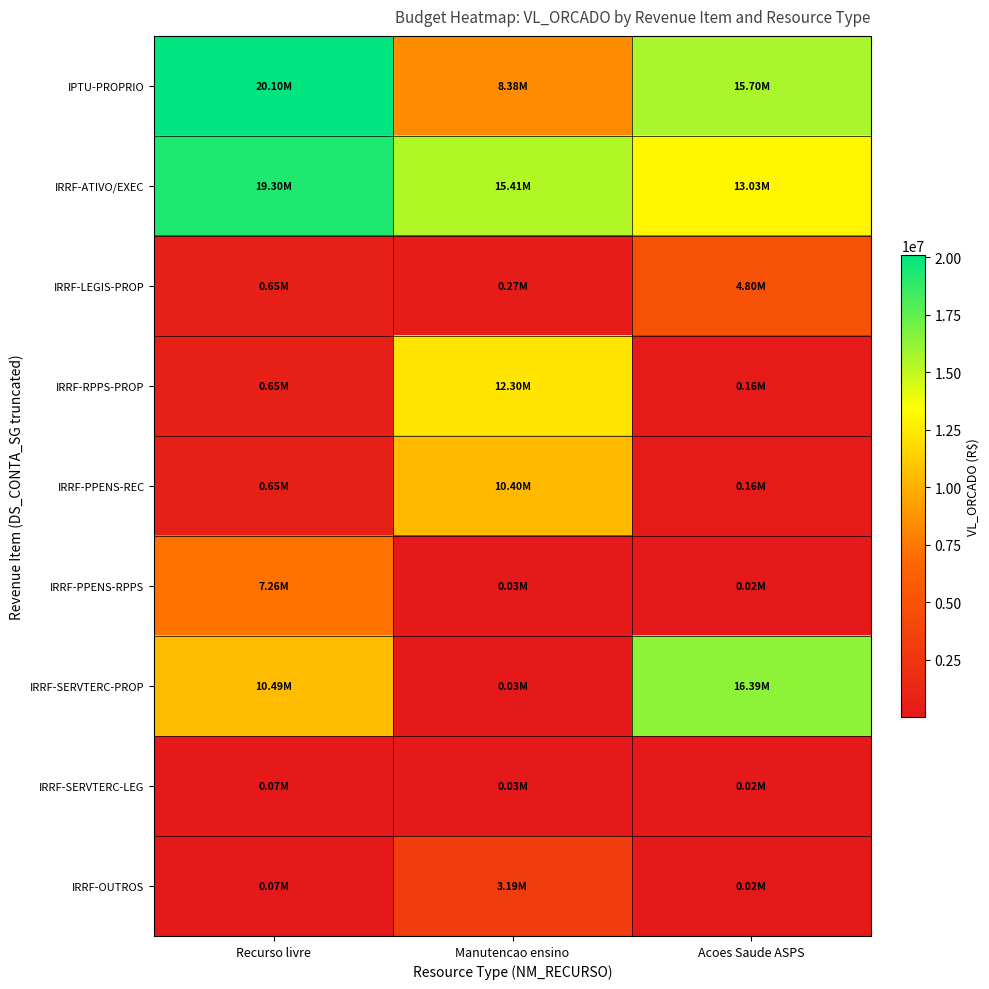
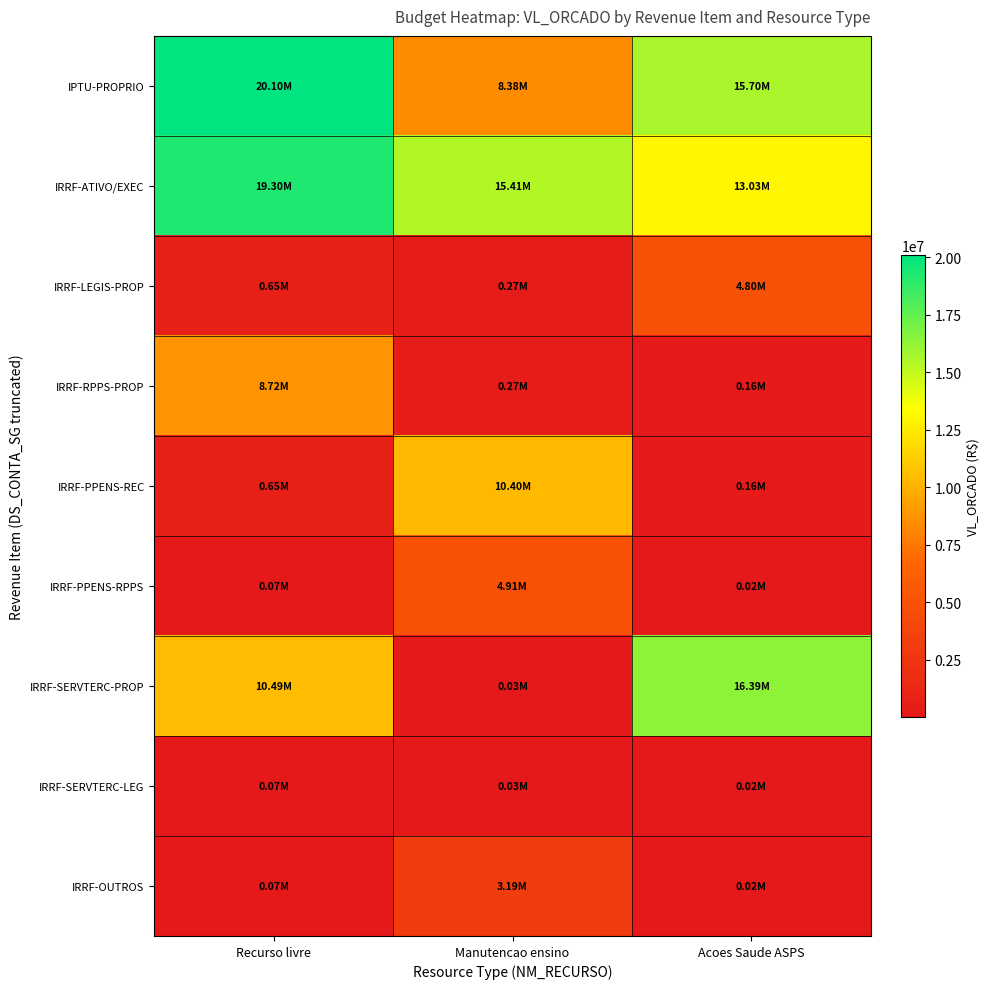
IRRF-RPPS-PROP, Recurso livre: 0.65M -> 8.72M
IRRF-RPPS-PROP, Manutencao ensino: 12.30M -> 0.27M
IRRF-PPENS-RPPS, Recurso livre: 7.26M -> 0.07M
IRRF-PPENS-RPPS, Manutencao ensino: 0.03M -> 4.91M
